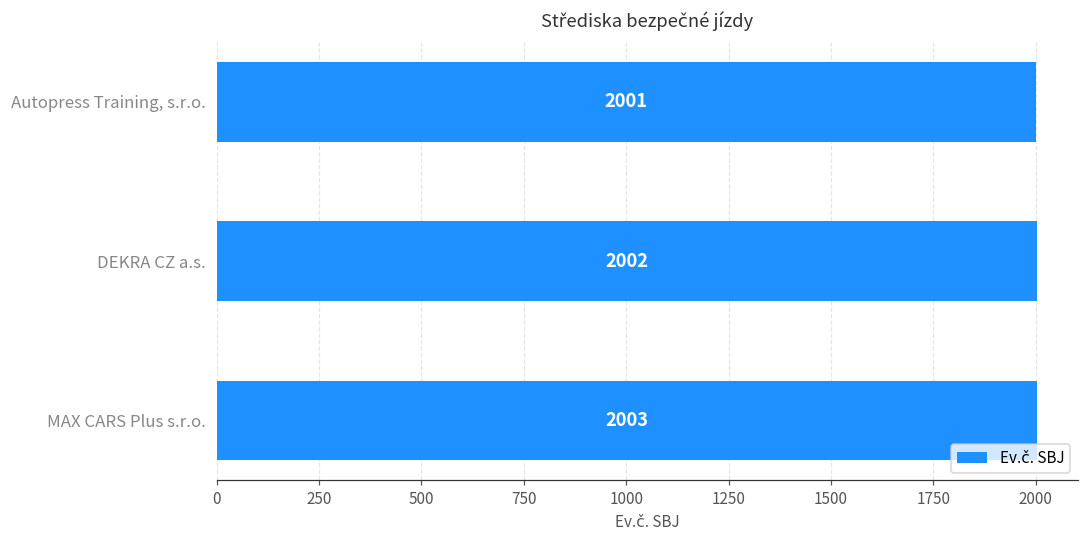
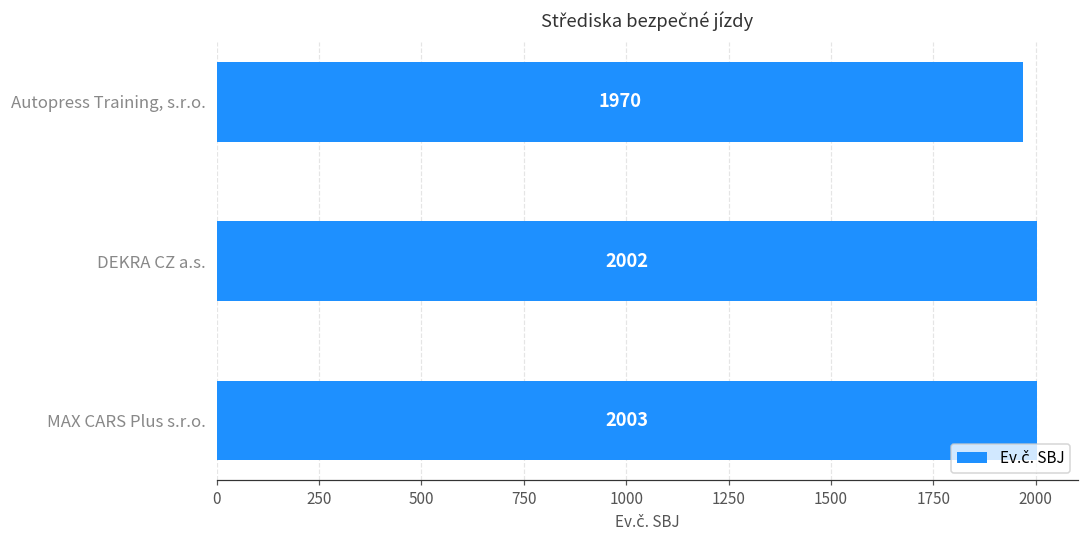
Autopress Training, s.r.o.: 2001 -> 1970
